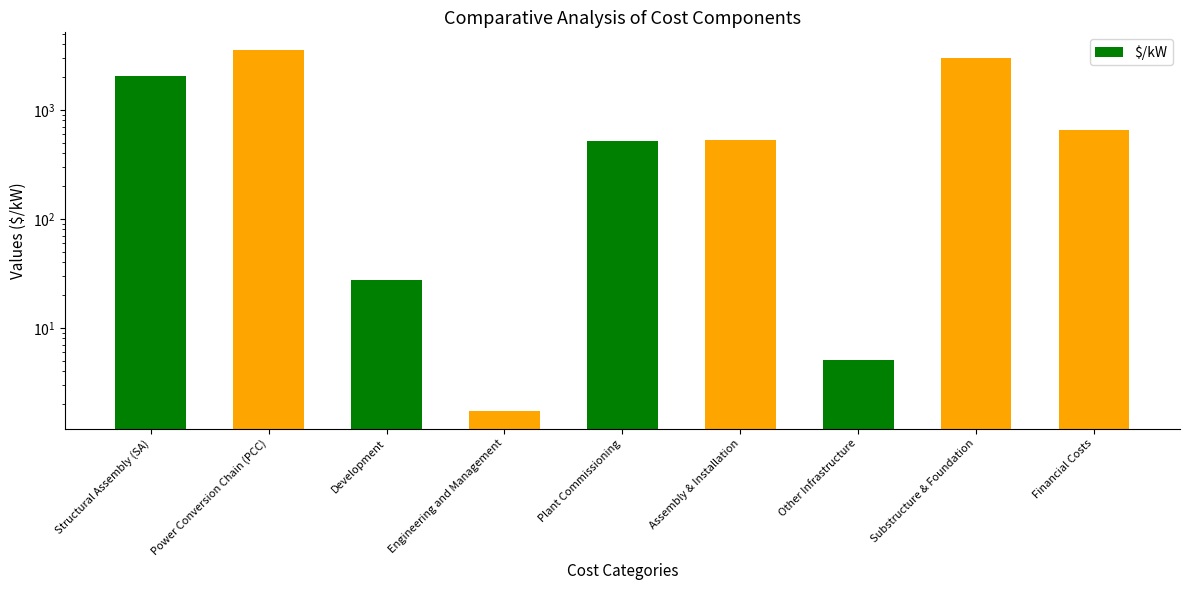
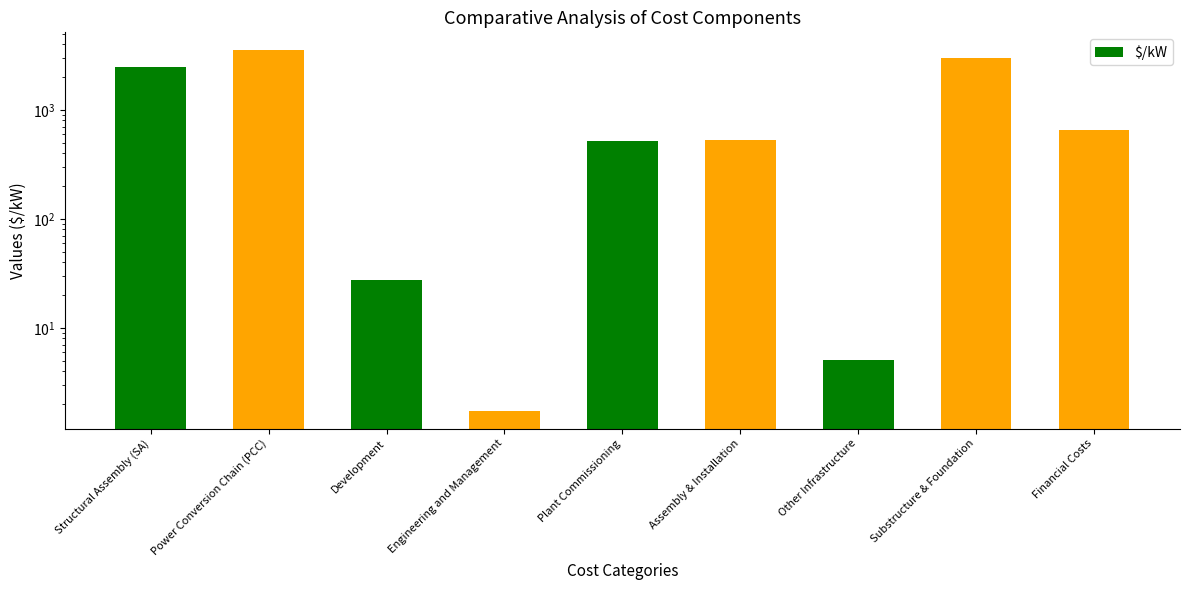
Structural Assembly (SA): 2000 -> 2500
